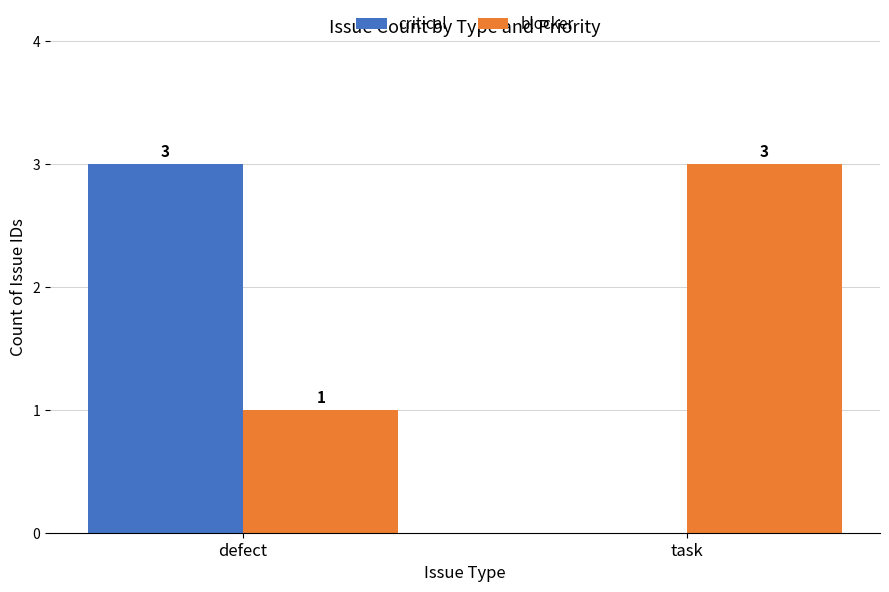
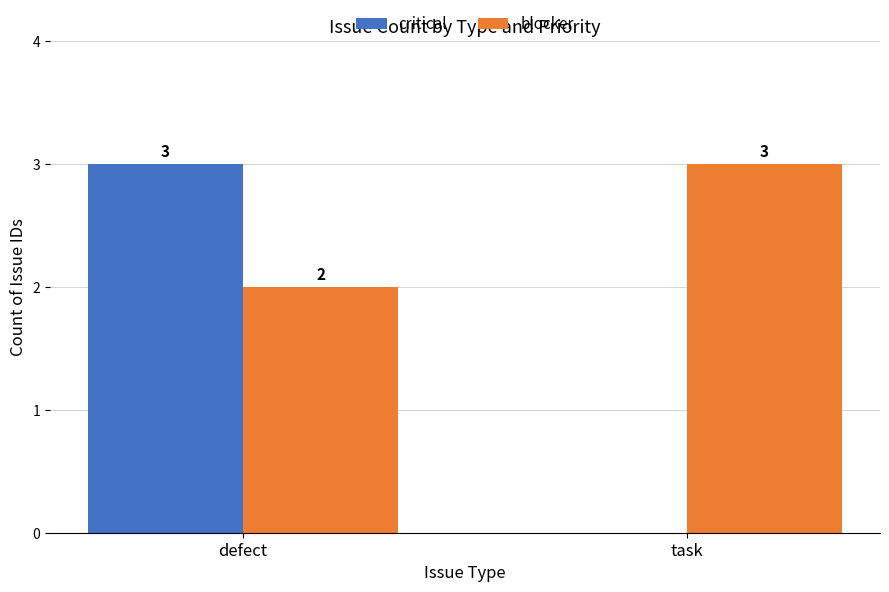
blocker, defect: 1 -> 2
